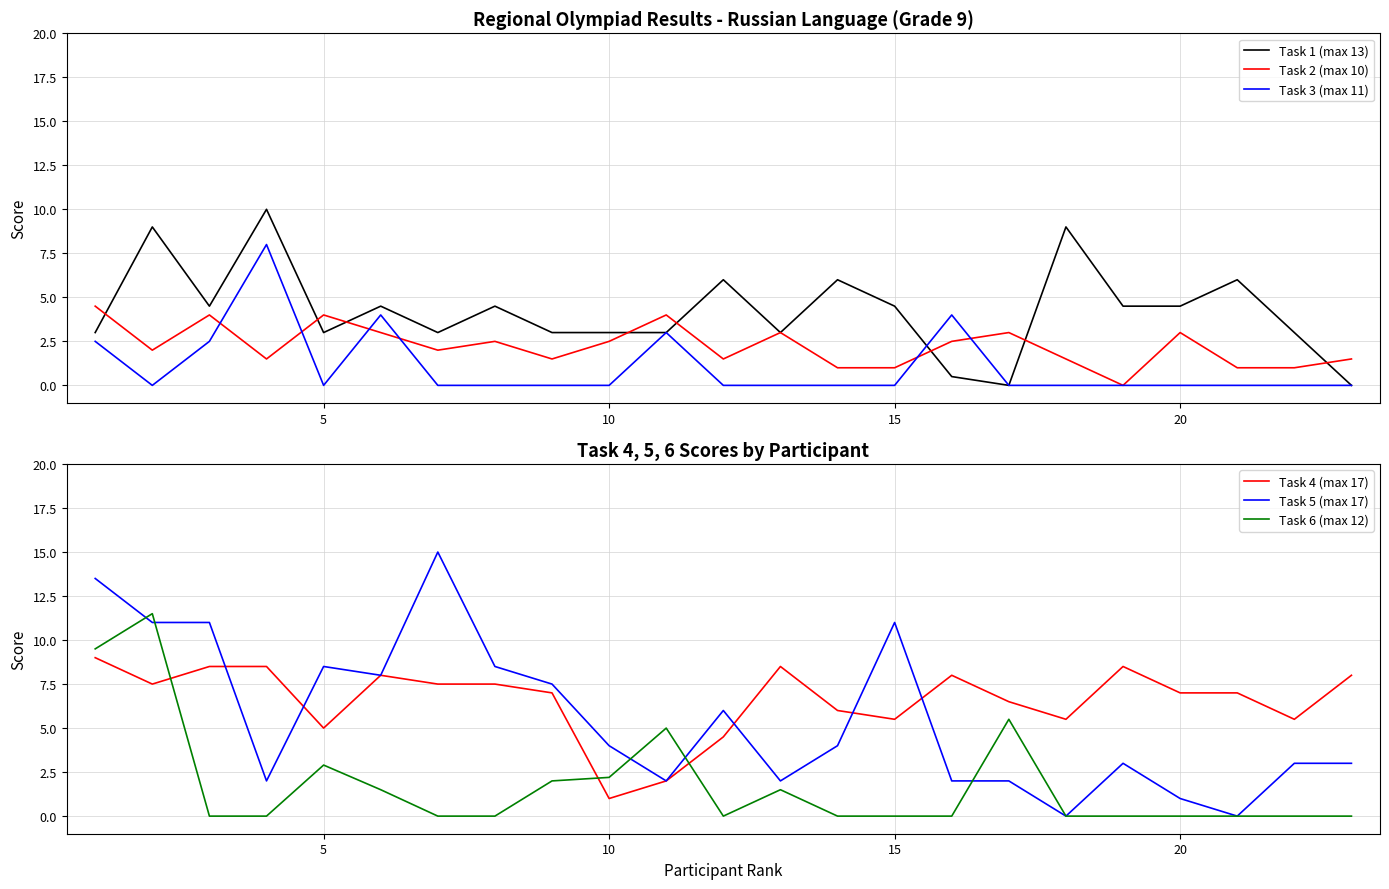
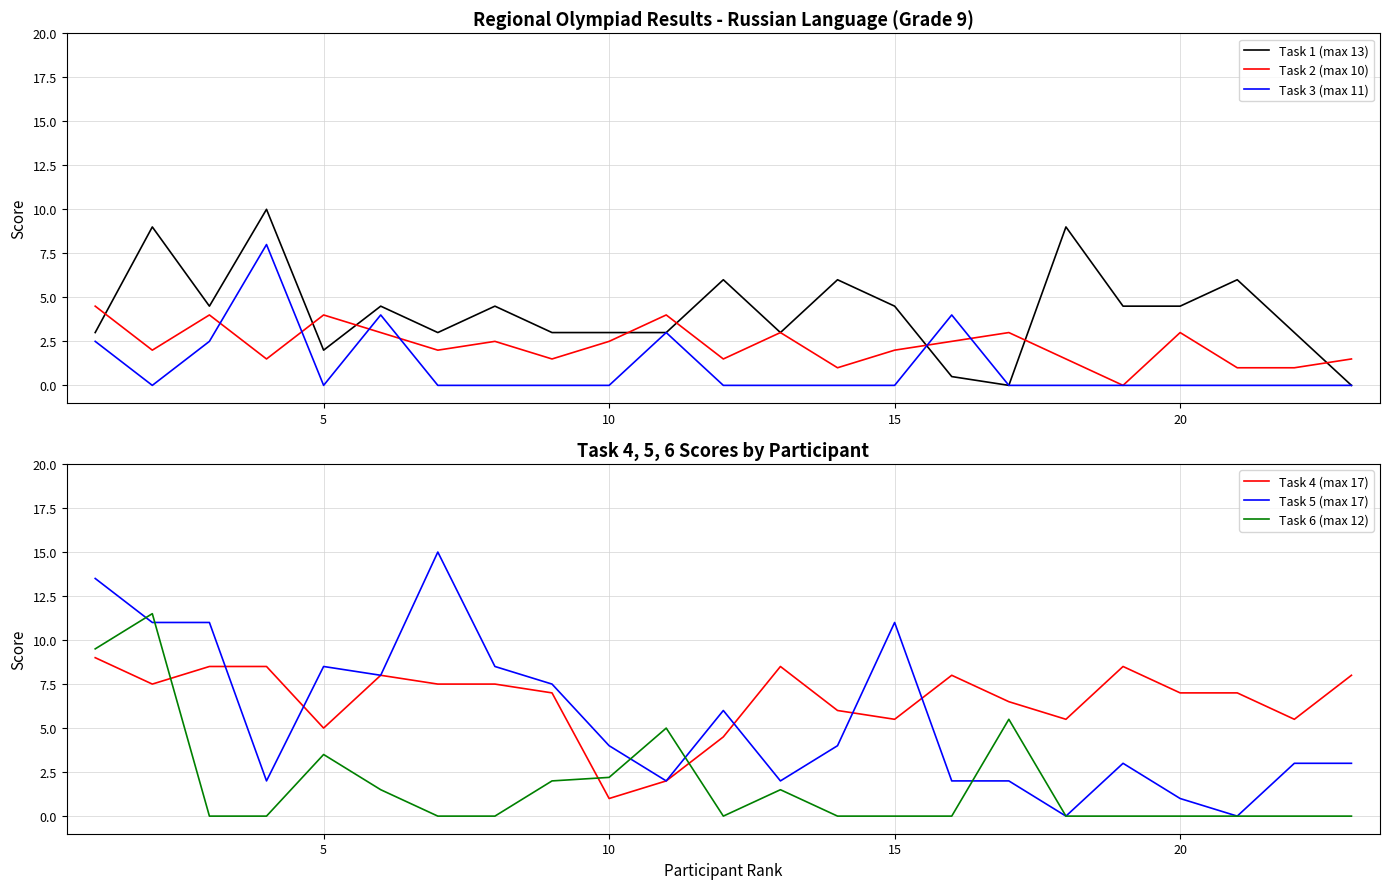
Regional Olympiad Results - Russian Language (Grade 9), Task 1 (max 13), 5: 3 -> 2
Regional Olympiad Results - Russian Language (Grade 9), Task 2 (max 10), 15: 1 -> 2
Task 4, 5, 6 Scores by Participant, Task 6 (max 12), 5: 2.9 -> 3.5
